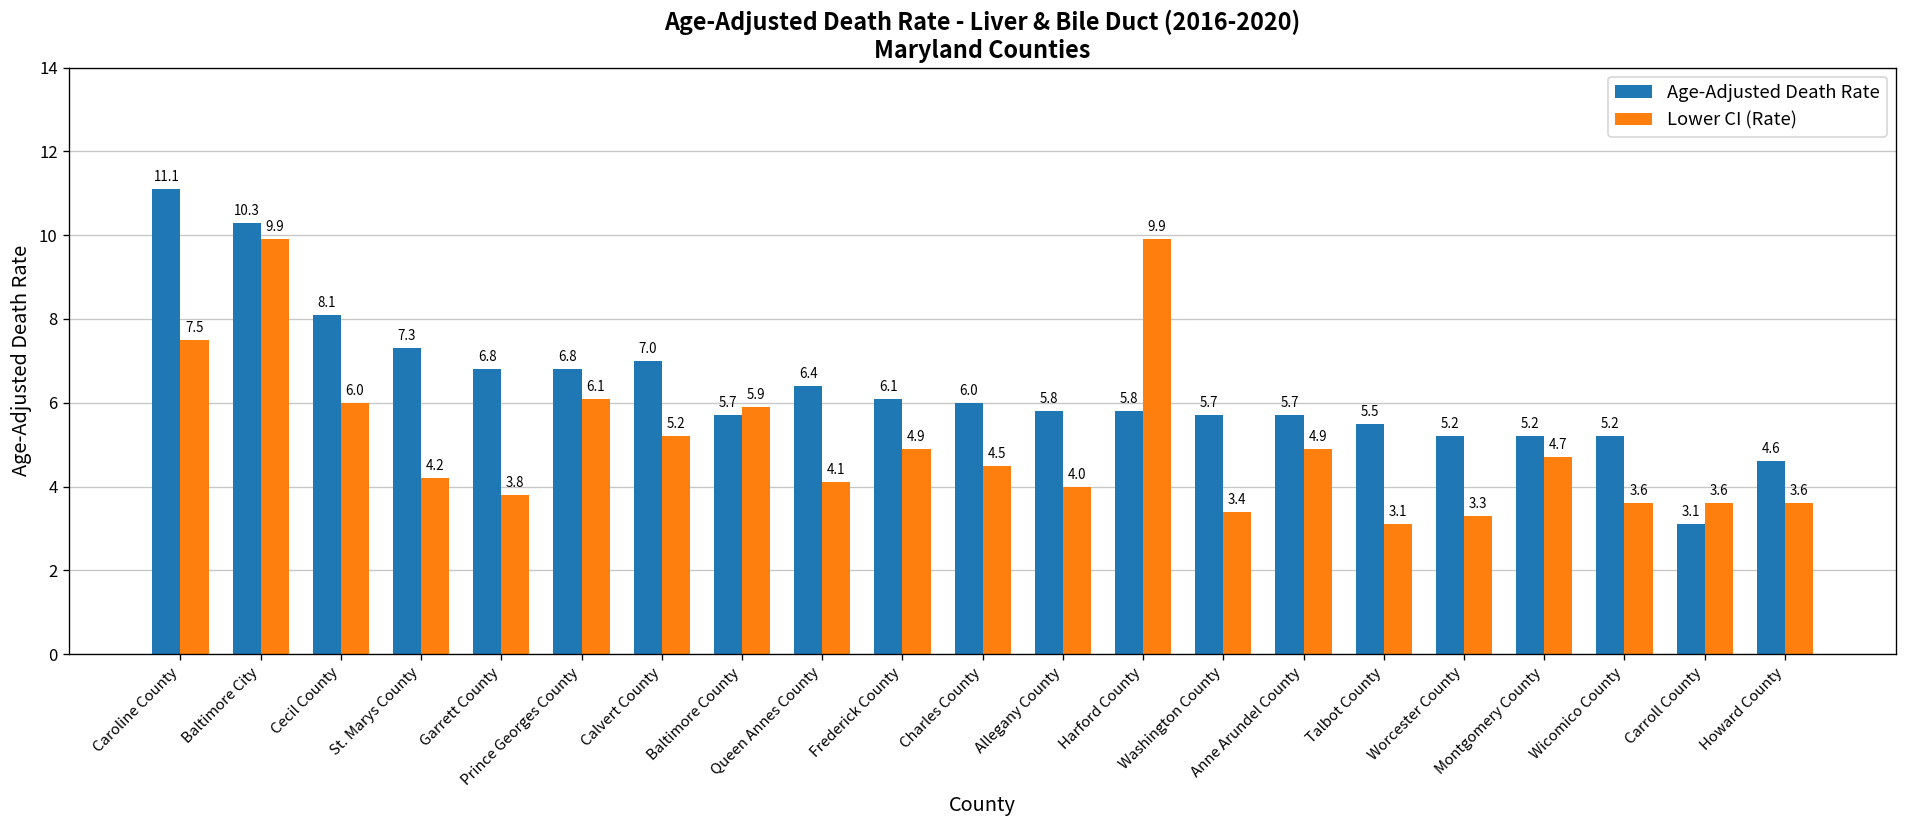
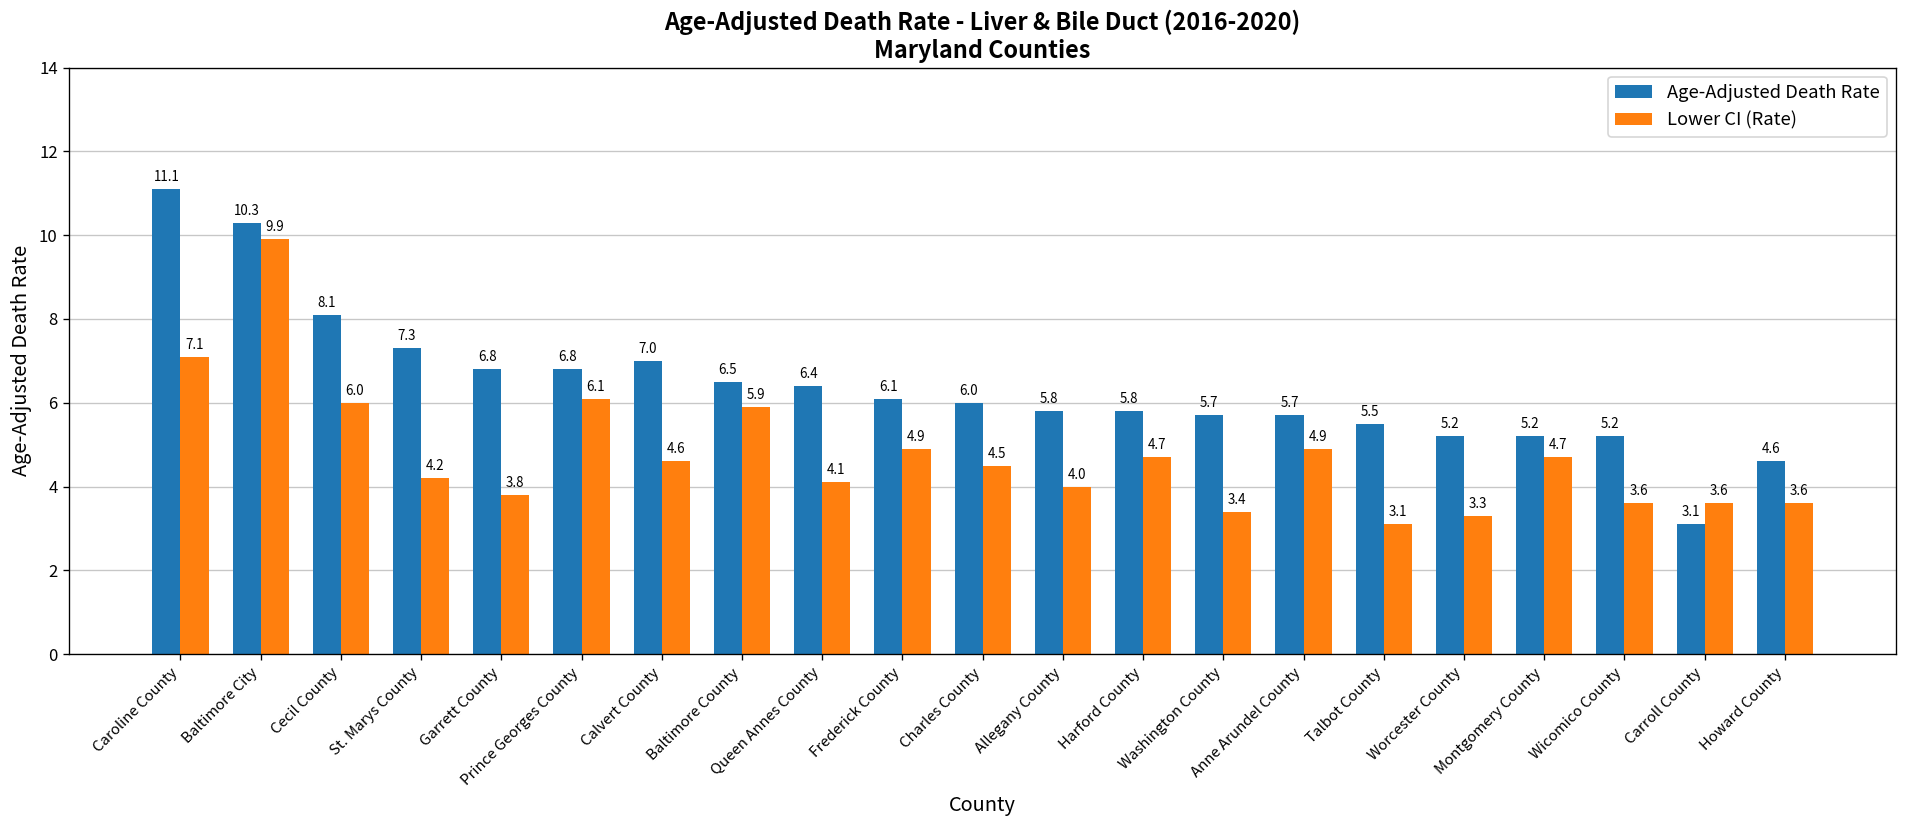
Lower CI (Rate), Caroline County: 7.5 -> 7.1
Lower CI (Rate), Calvert County: 5.2 -> 4.6
Age-Adjusted Death Rate, Baltimore County: 5.7 -> 6.5
Lower CI (Rate), Harford County: 9.9 -> 4.7
